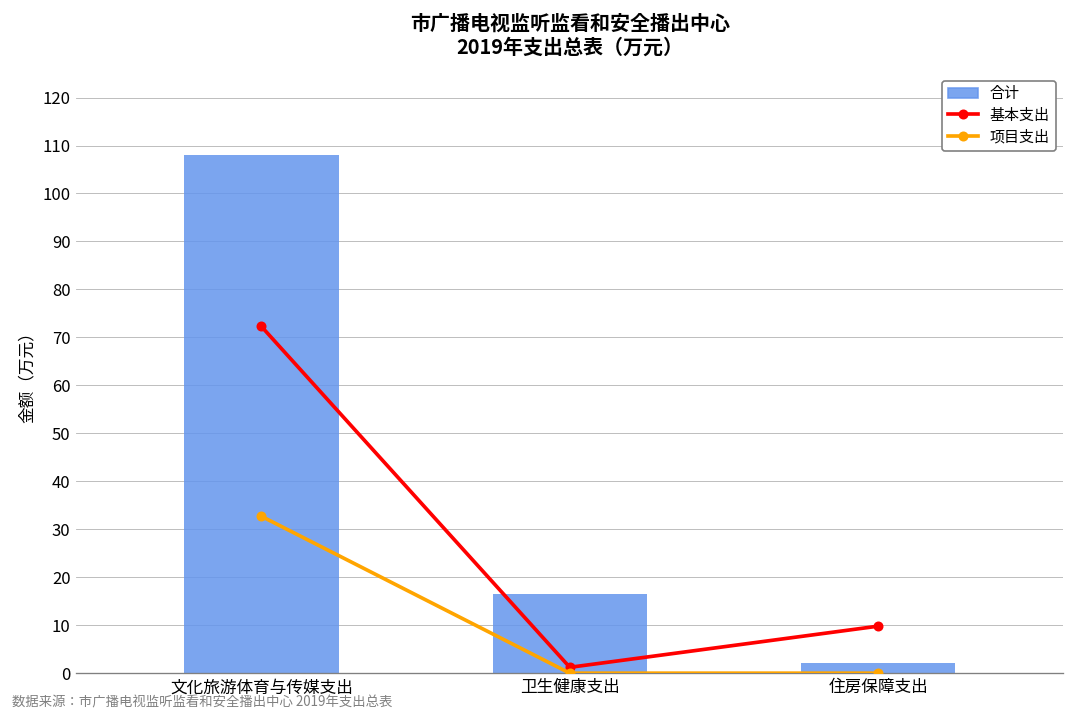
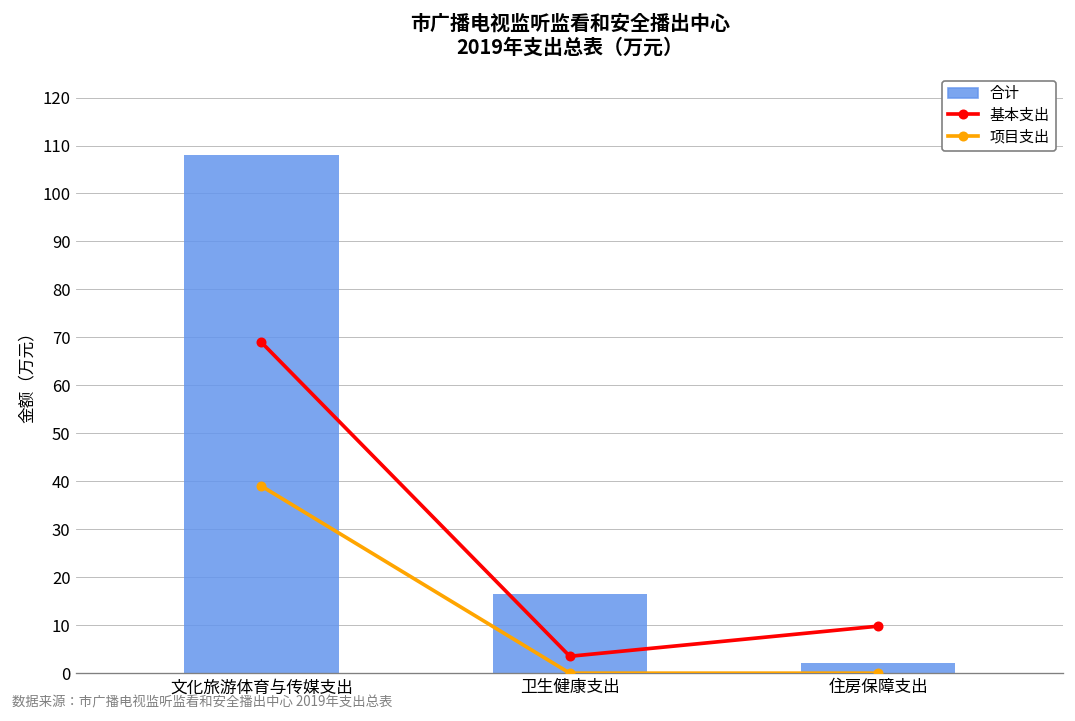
基本支出, 文化旅游体育与传媒支出: 72 -> 69
项目支出, 文化旅游体育与传媒支出: 33 -> 39
基本支出, 卫生健康支出: 1 -> 4
